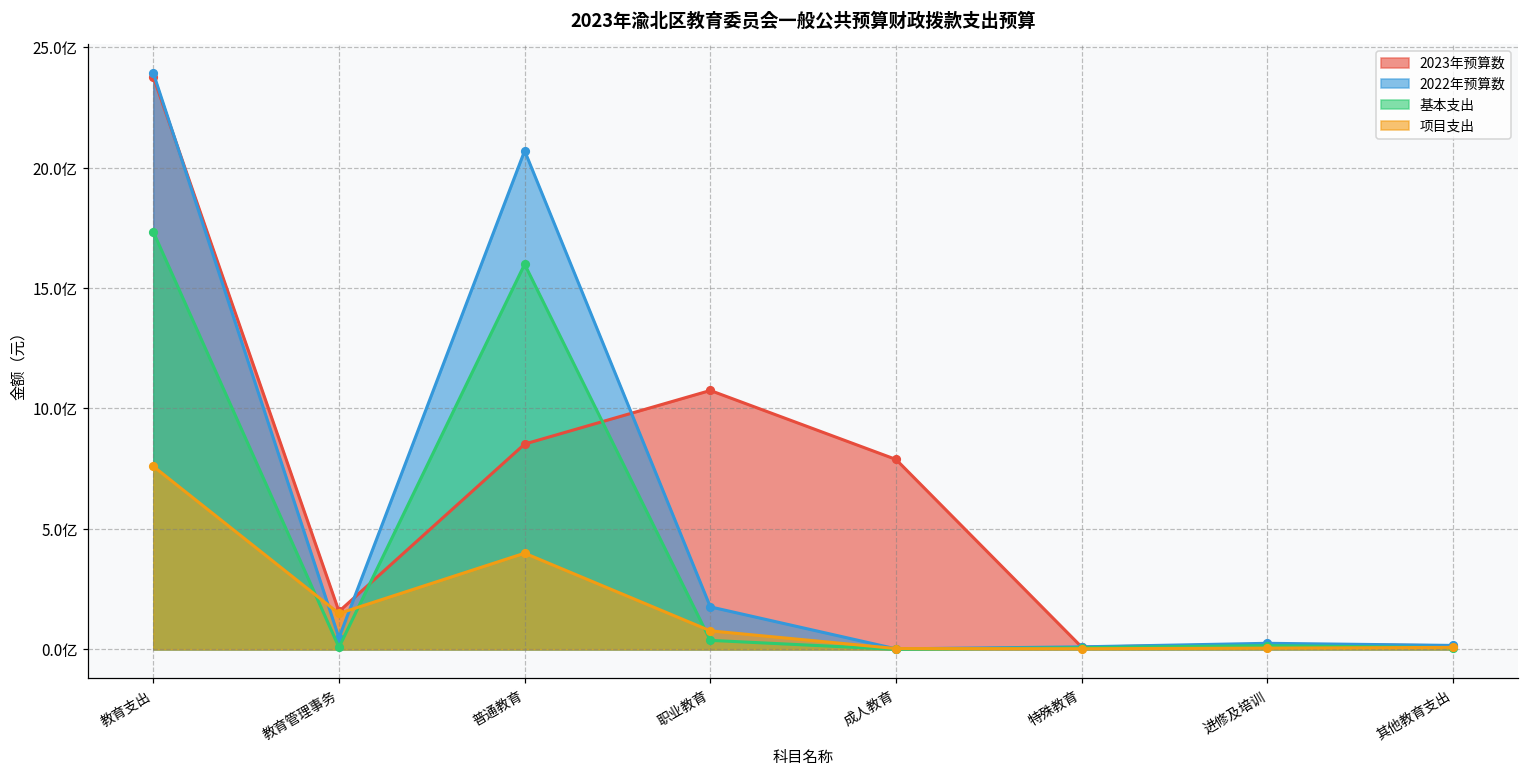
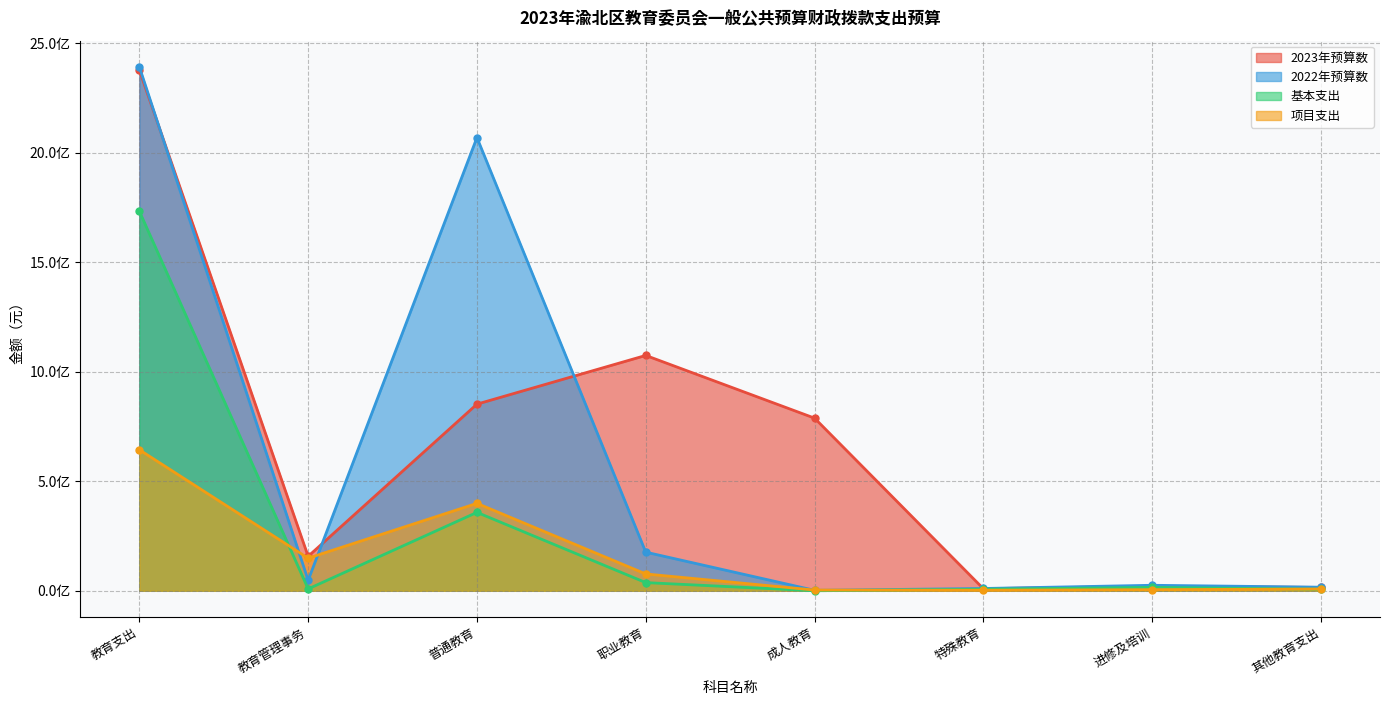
项目支出, 教育支出: 7.6亿 -> 6.4亿
基本支出, 普通教育: 16.0亿 -> 3.6亿
